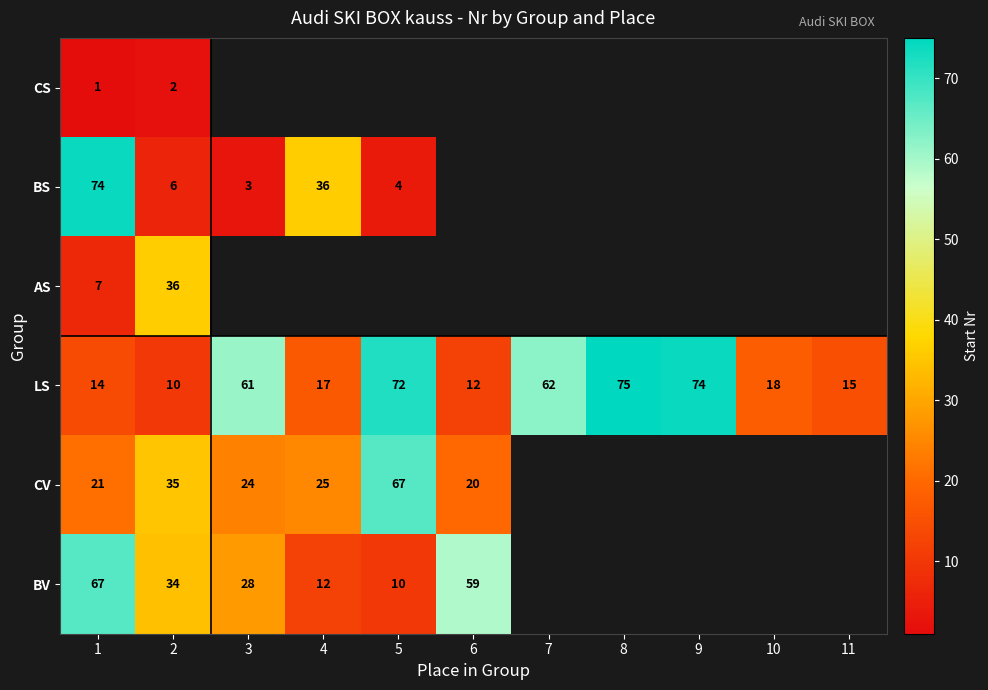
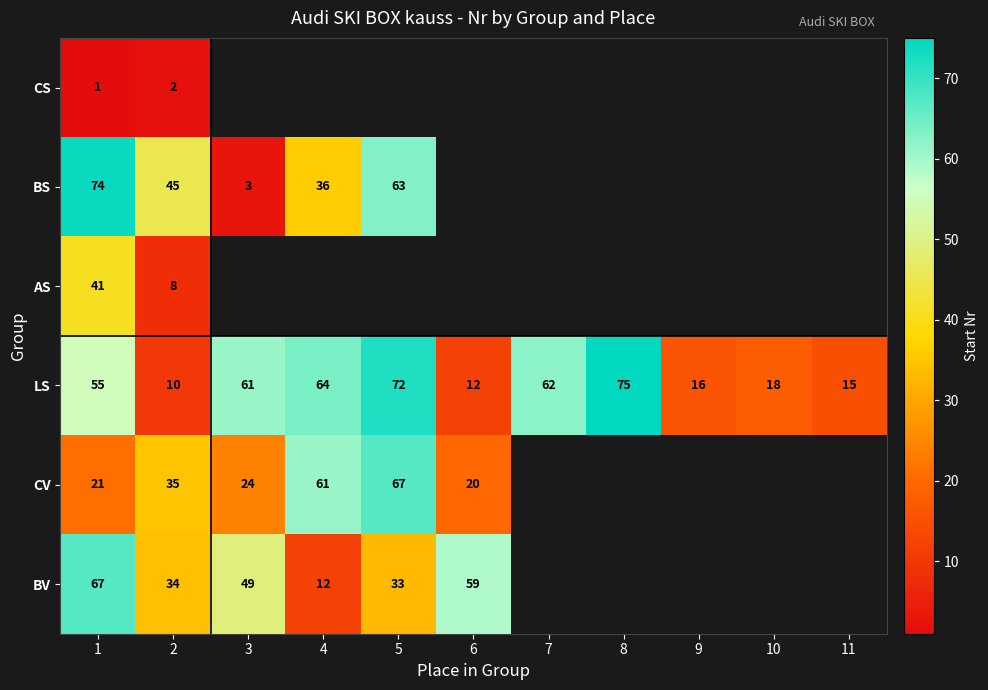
BS, 2: 6 -> 45
BS, 5: 4 -> 63
AS, 1: 7 -> 41
AS, 2: 36 -> 8
LS, 1: 14 -> 55
LS, 4: 17 -> 64
LS, 9: 74 -> 16
CV, 4: 25 -> 61
BV, 3: 28 -> 49
BV, 5: 10 -> 33
